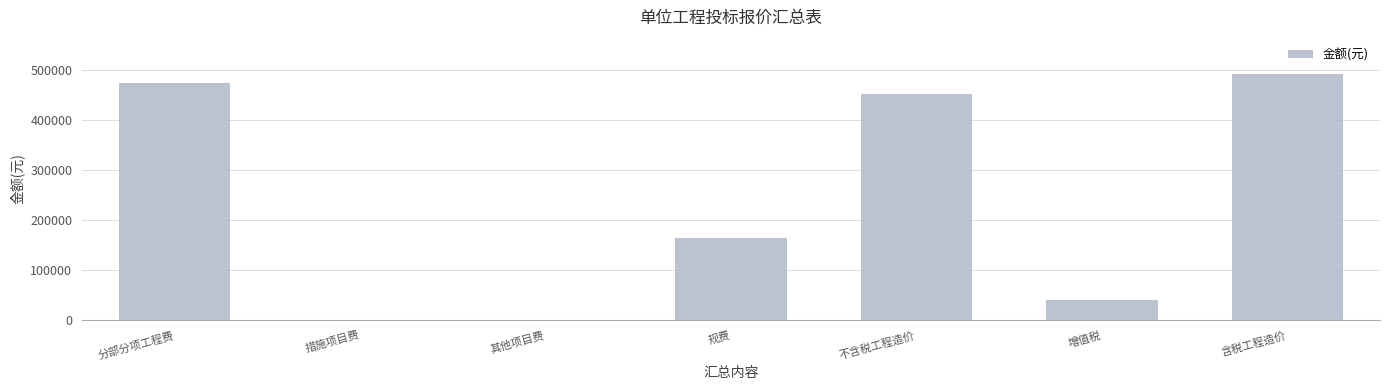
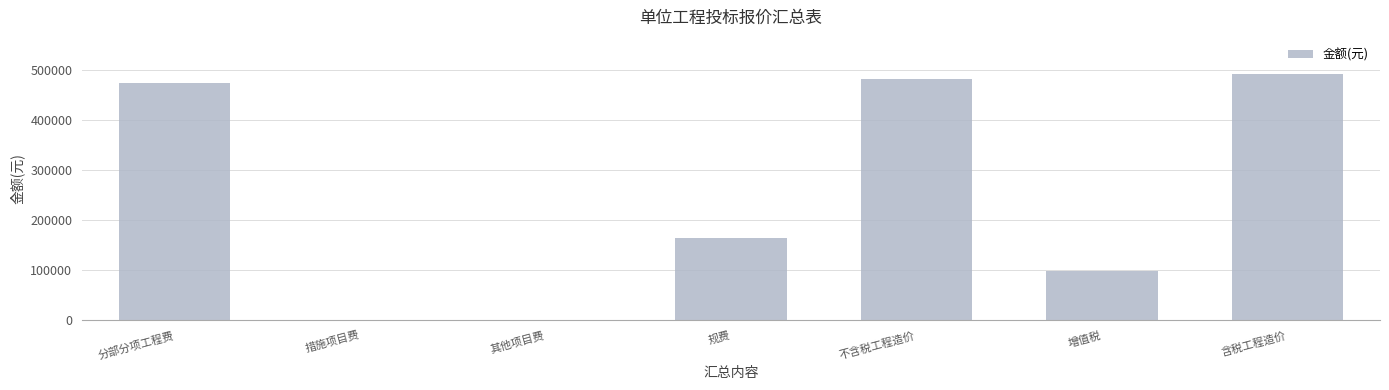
不含税工程造价: 450000 -> 480000
增值税: 40000 -> 100000
